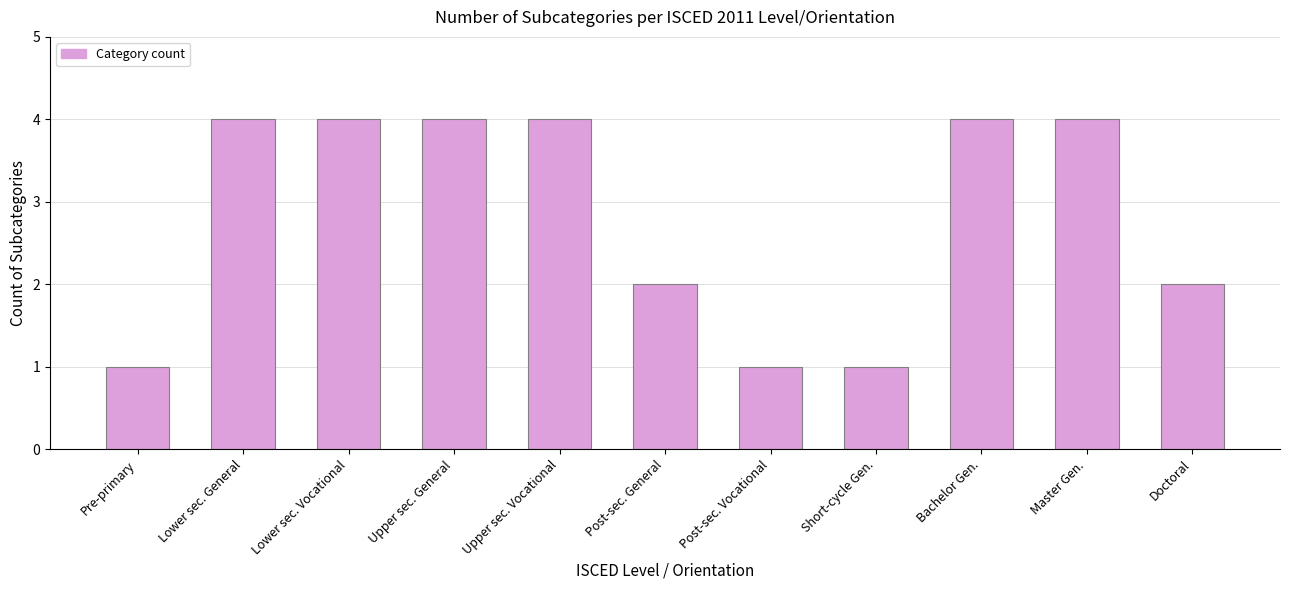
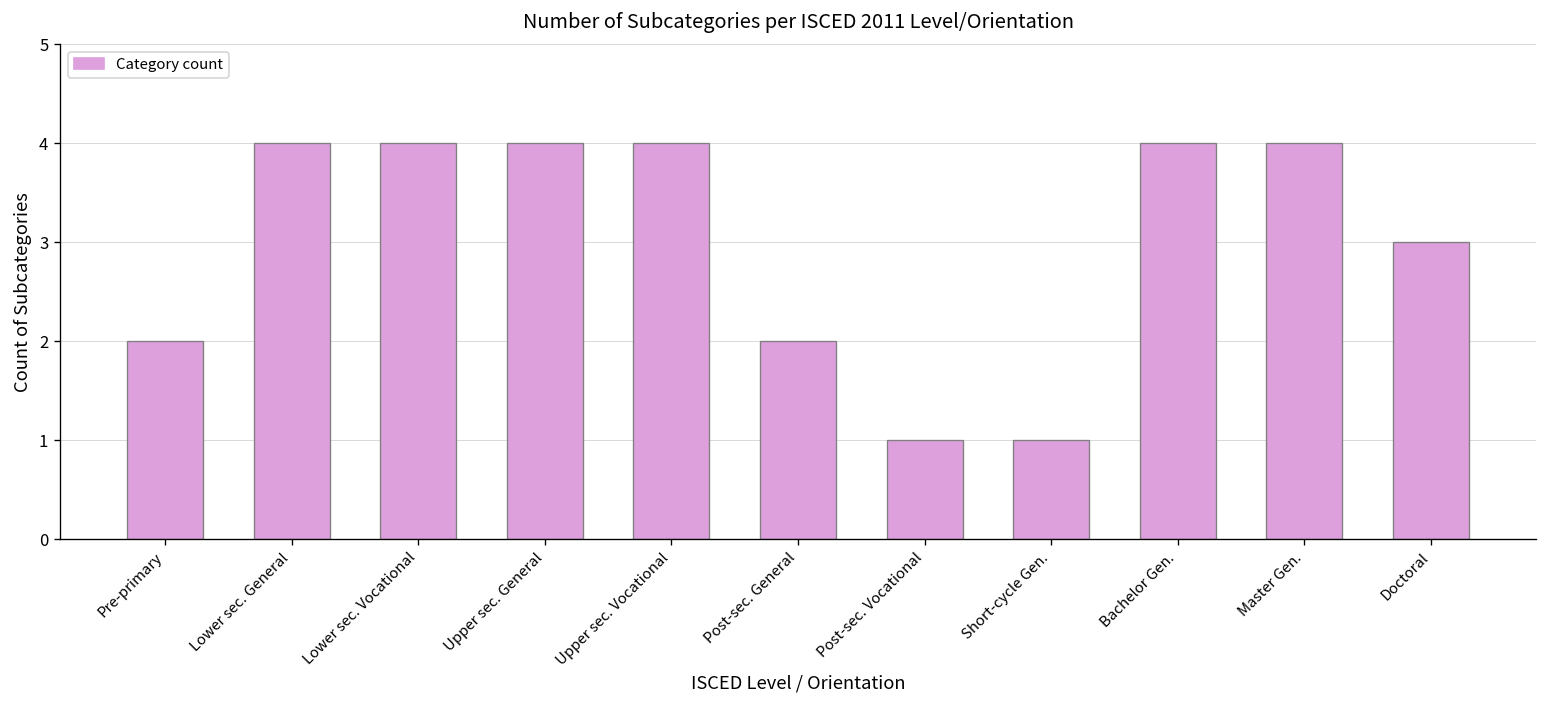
Pre-primary: 1 -> 2
Doctoral: 2 -> 3
